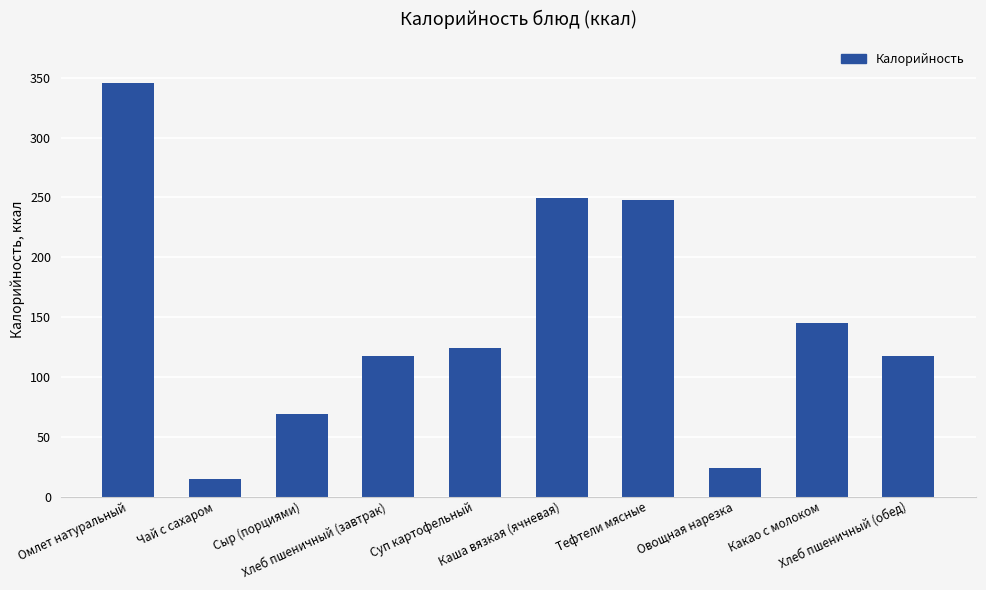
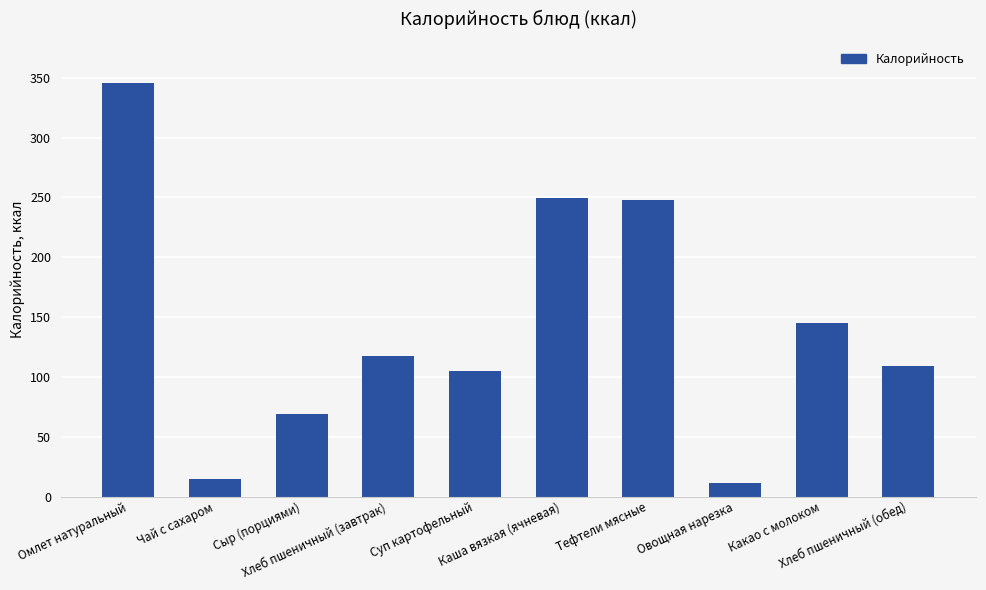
Суп картофельный: 124 -> 105
Овощная нарезка: 24 -> 11
Хлеб пшеничный (обед): 118 -> 109
